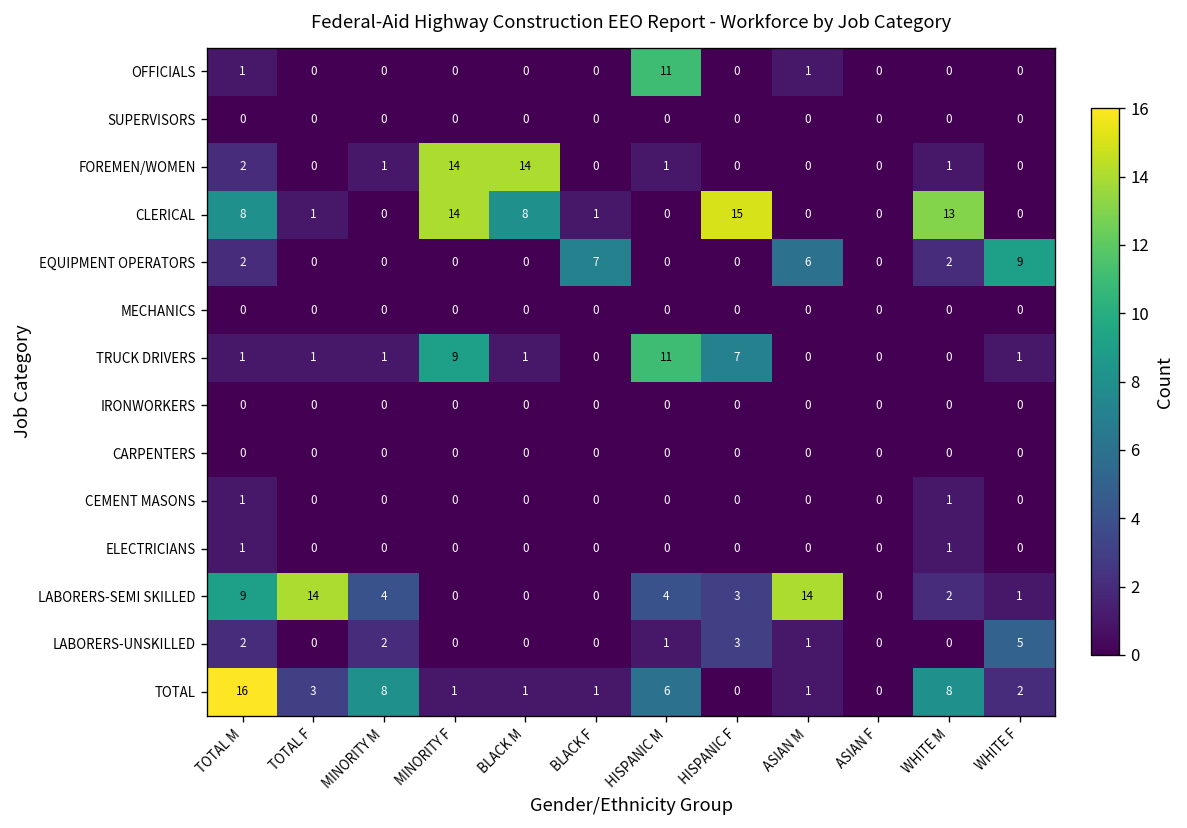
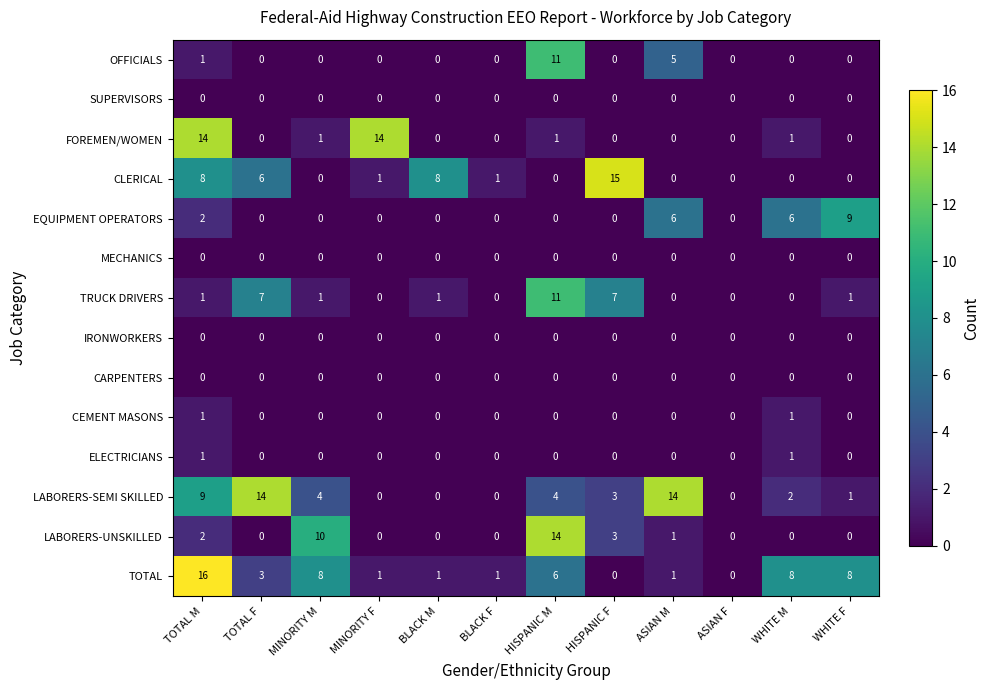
OFFICIALS, ASIAN M: 1 -> 5
FOREMEN/WOMEN, TOTAL M: 2 -> 14
FOREMEN/WOMEN, BLACK M: 14 -> 0
CLERICAL, TOTAL F: 1 -> 6
CLERICAL, MINORITY F: 14 -> 1
CLERICAL, WHITE M: 13 -> 0
EQUIPMENT OPERATORS, BLACK F: 7 -> 0
EQUIPMENT OPERATORS, WHITE M: 2 -> 6
TRUCK DRIVERS, TOTAL F: 1 -> 7
TRUCK DRIVERS, MINORITY F: 9 -> 0
LABORERS-UNSKILLED, MINORITY M: 2 -> 10
LABORERS-UNSKILLED, HISPANIC M: 1 -> 14
LABORERS-UNSKILLED, WHITE F: 5 -> 0
TOTAL, WHITE F: 2 -> 8
